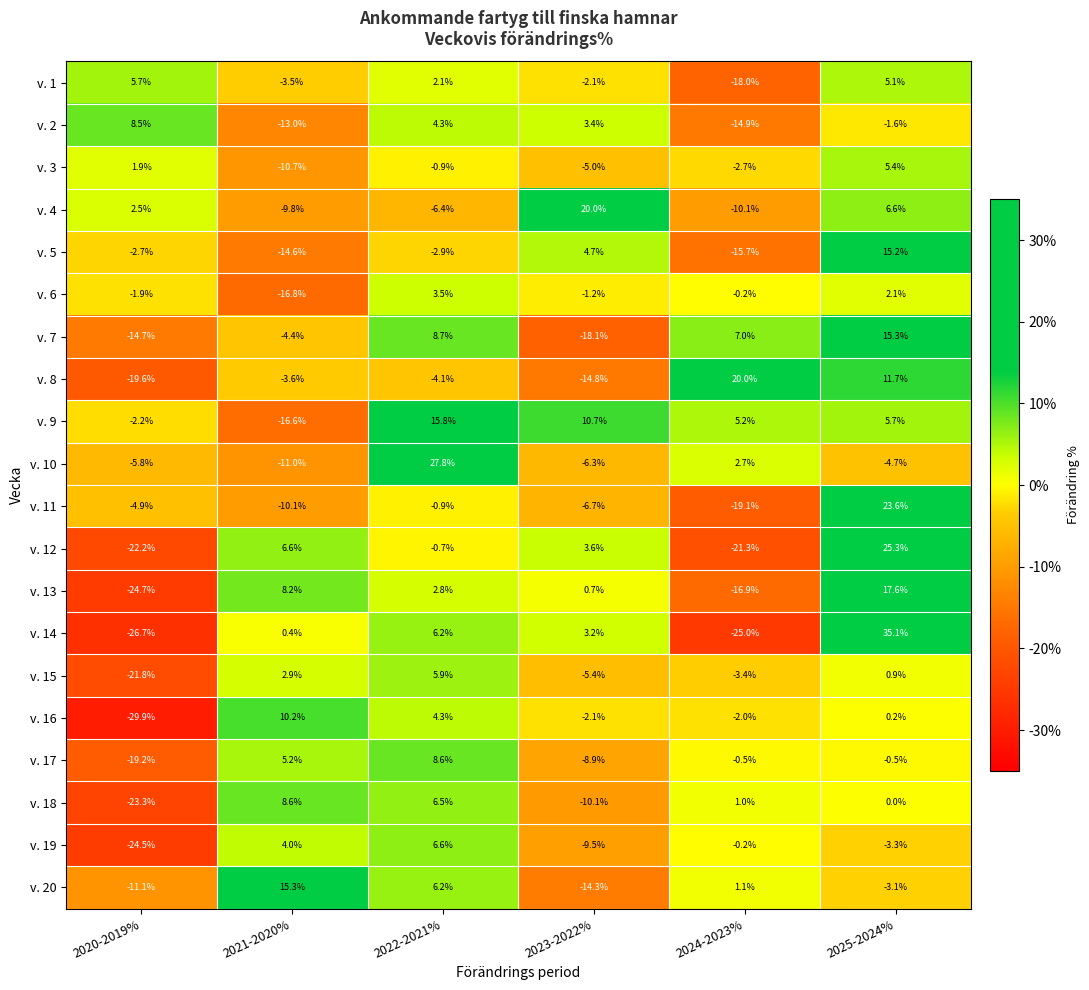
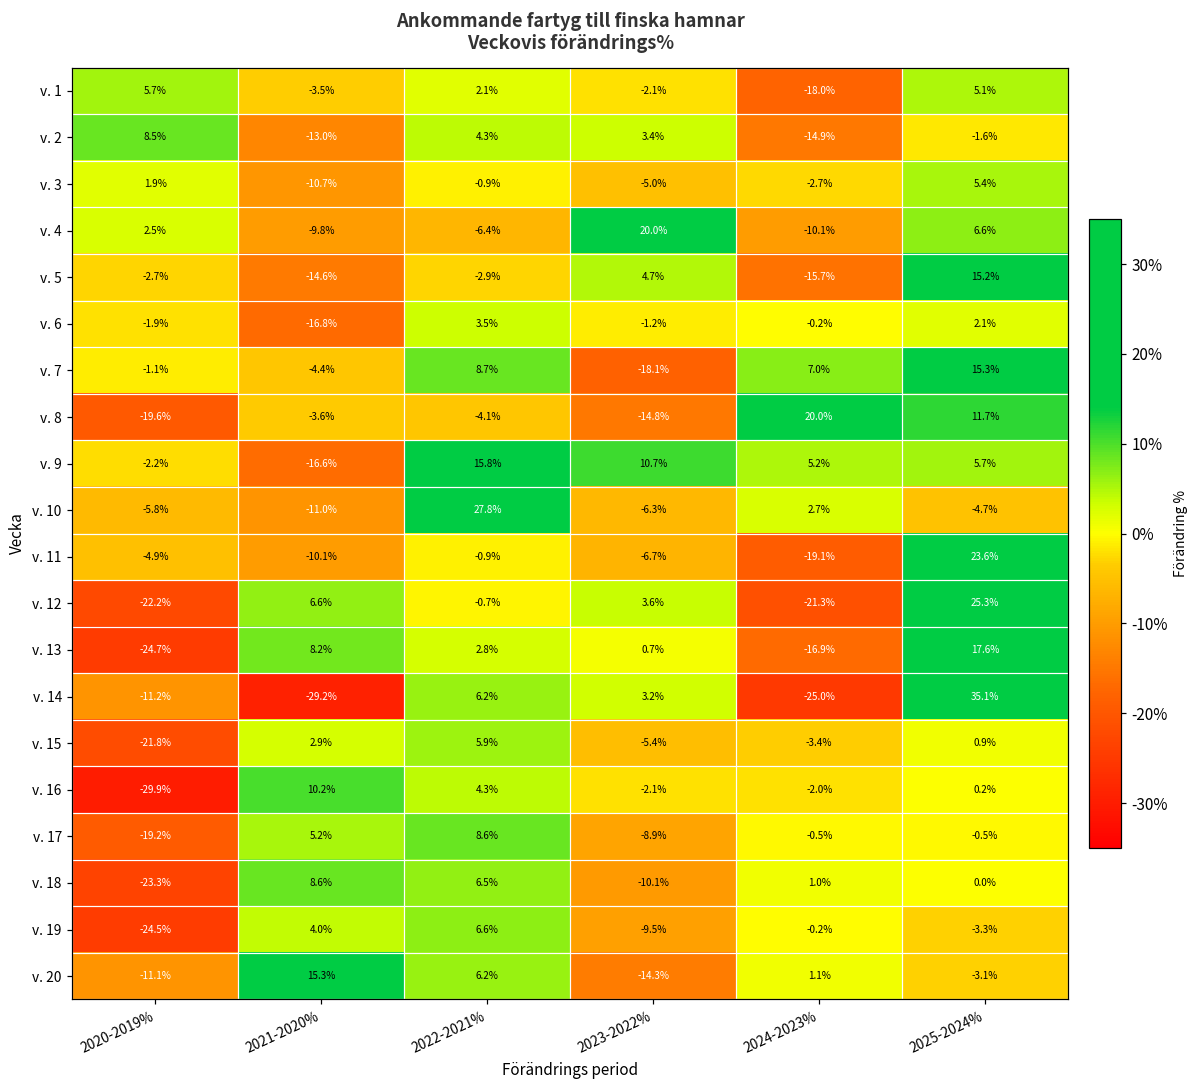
v. 7, 2020-2019%: -14.7% -> -1.1%
v. 14, 2020-2019%: -26.7% -> -11.2%
v. 14, 2021-2020%: 0.4% -> -29.2%
